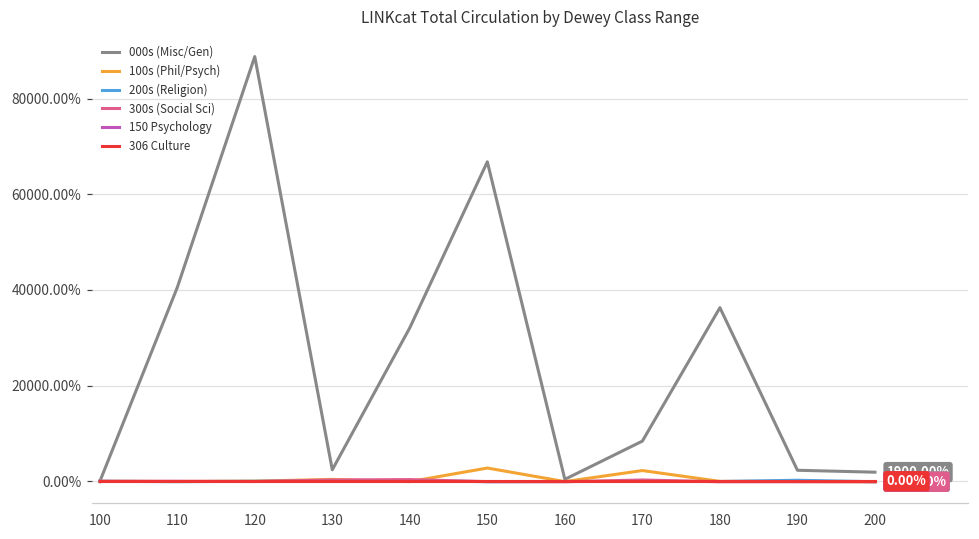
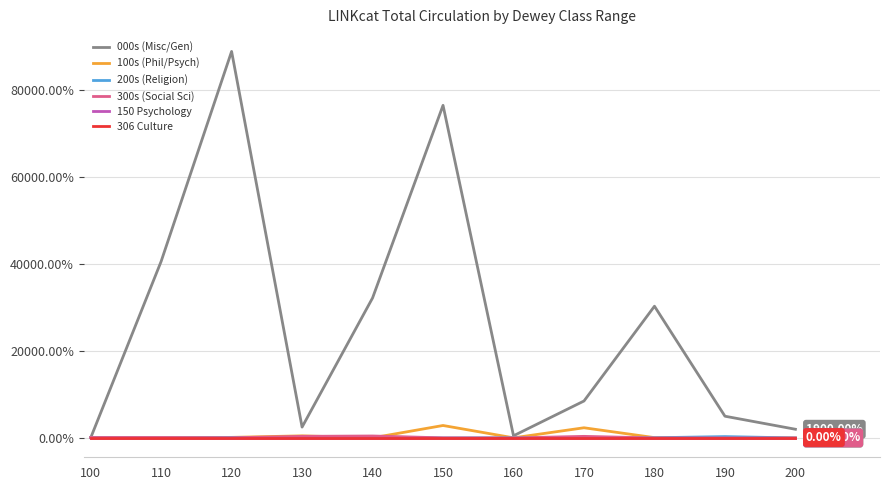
000s (Misc/Gen), 150: 67000% -> 76000%
000s (Misc/Gen), 180: 36000% -> 30000%
000s (Misc/Gen), 190: 2000% -> 5000%
